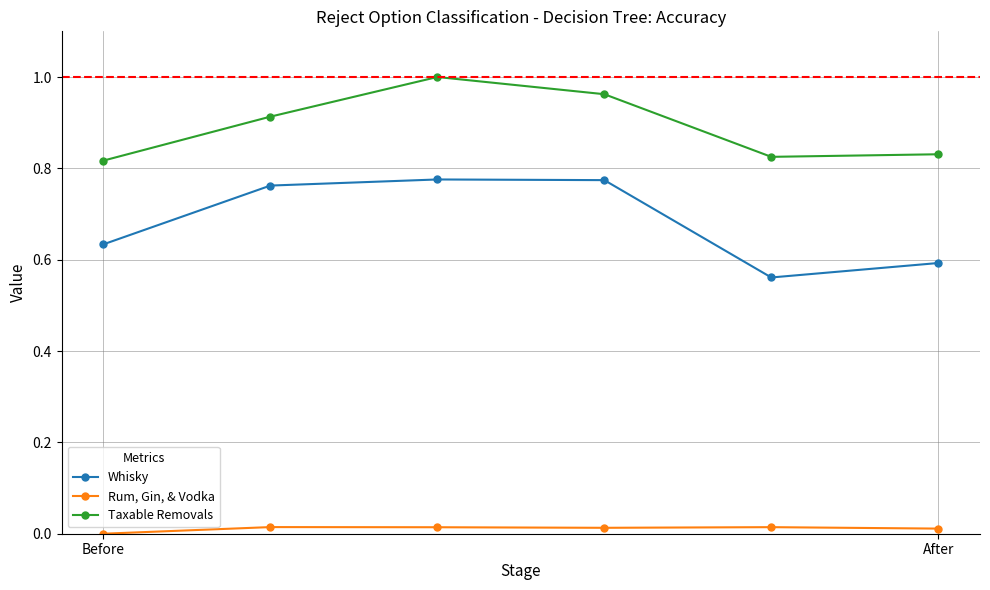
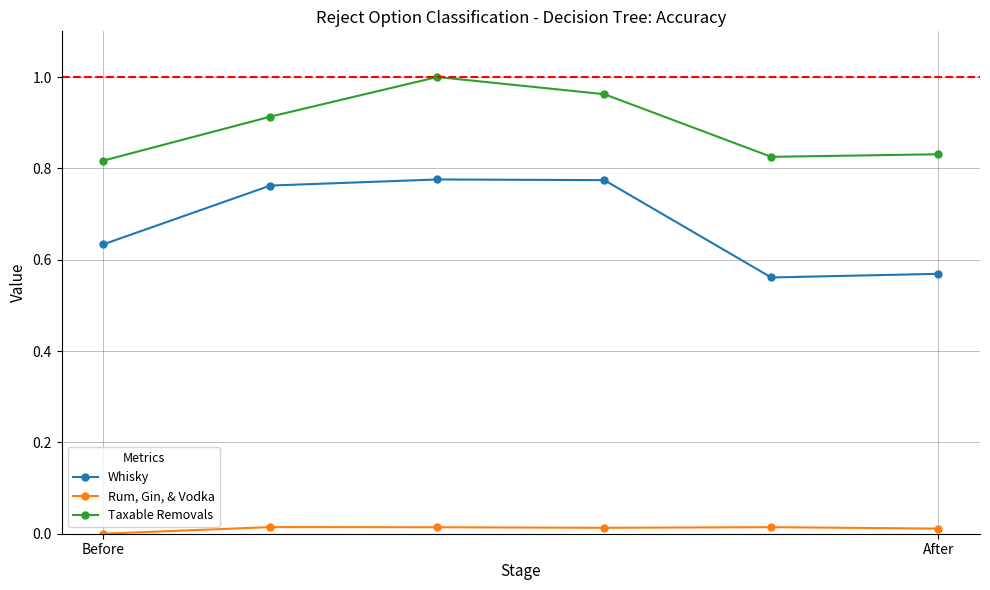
Whisky, After: 0.59 -> 0.57
